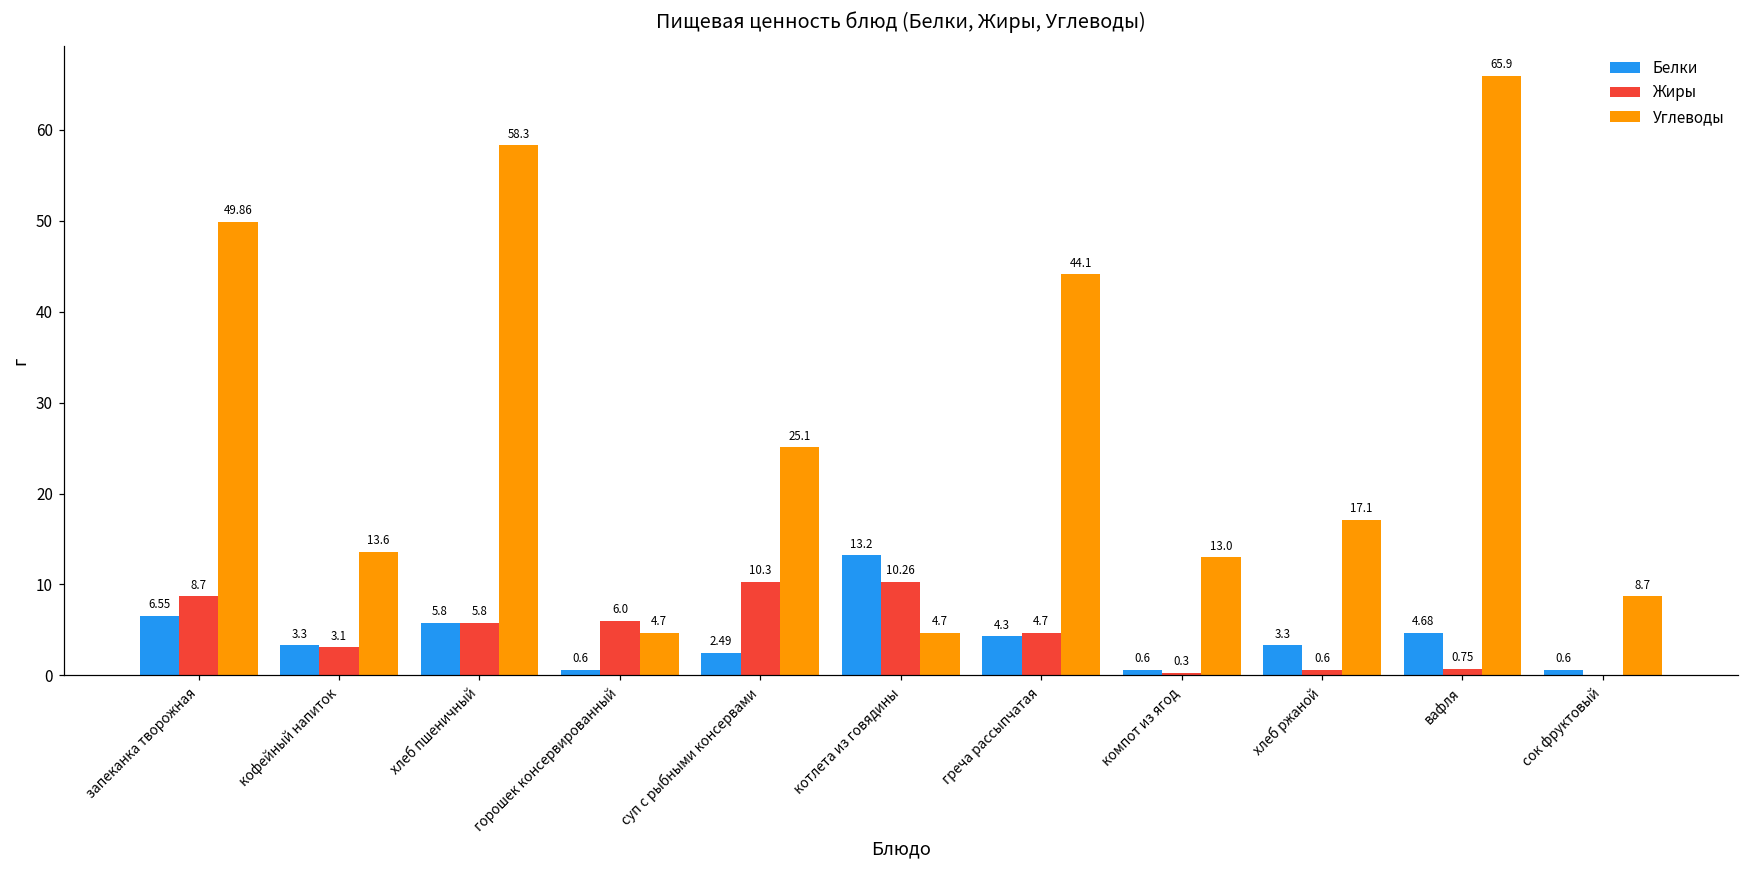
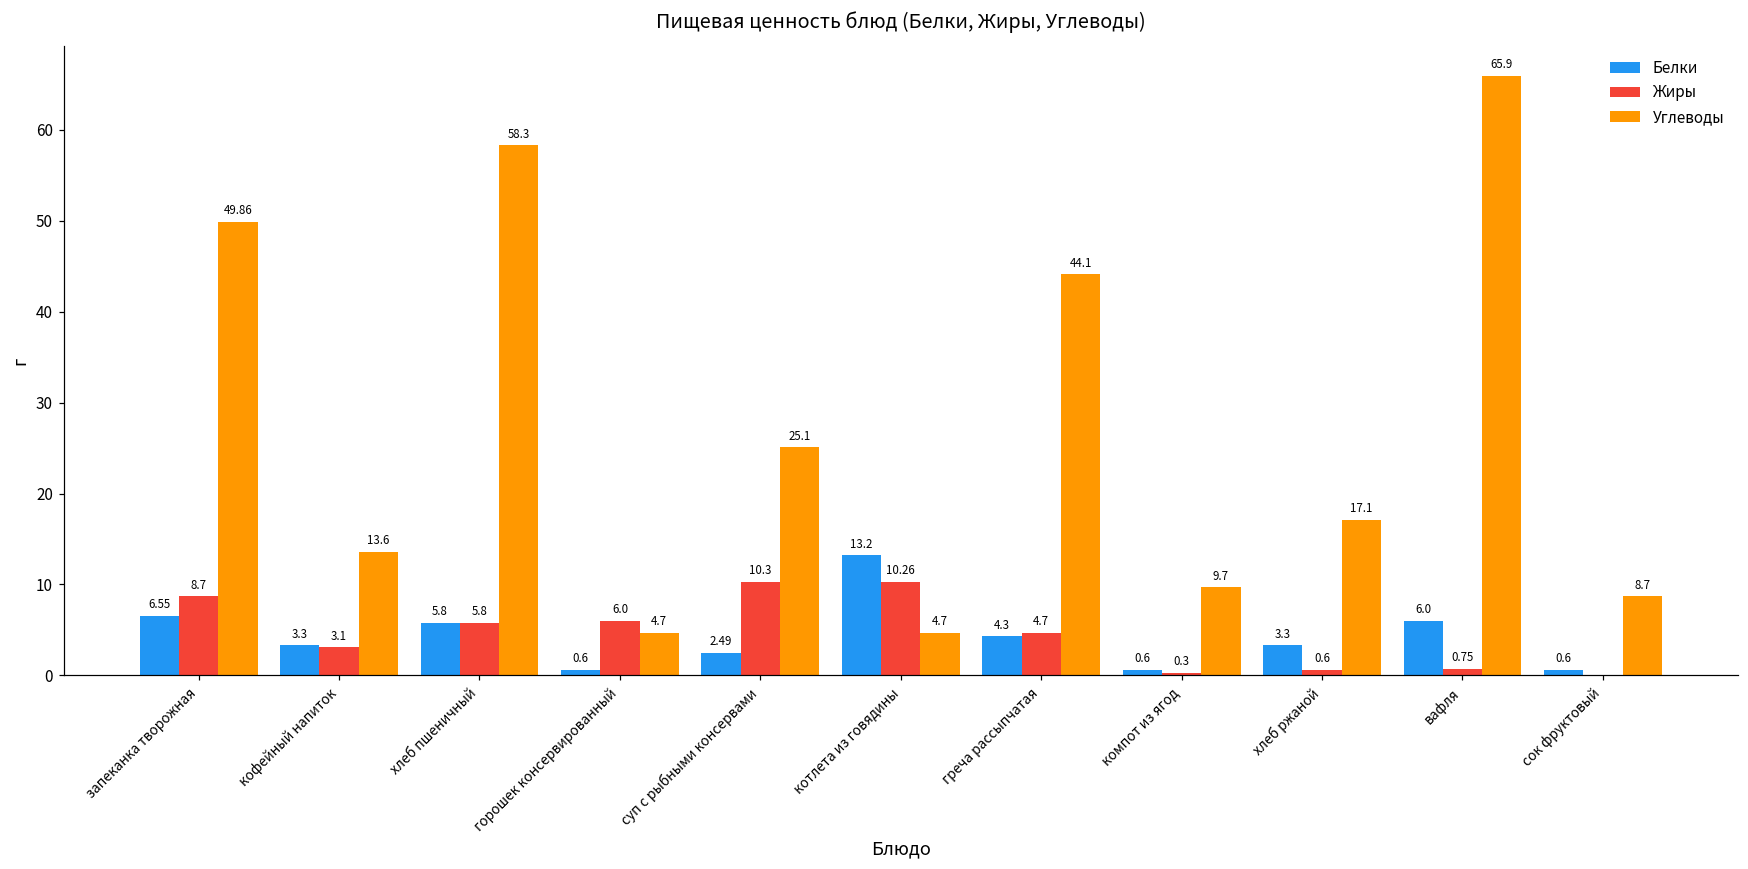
Углеводы, компот из ягод: 13.0 -> 9.7
Белки, вафля: 4.68 -> 6.0
